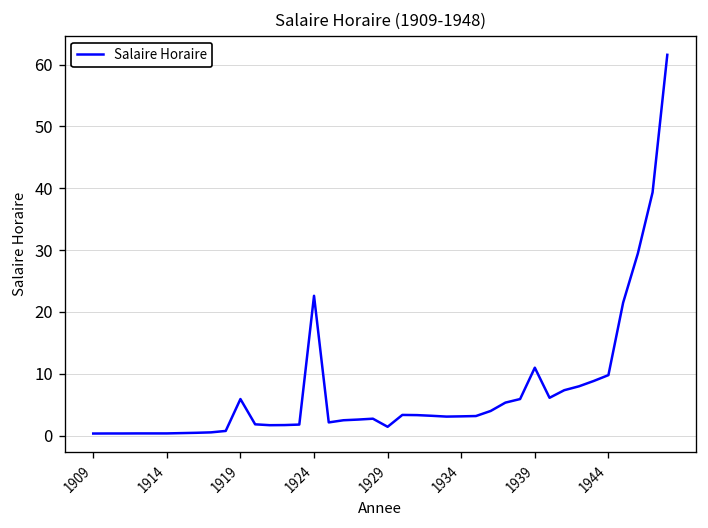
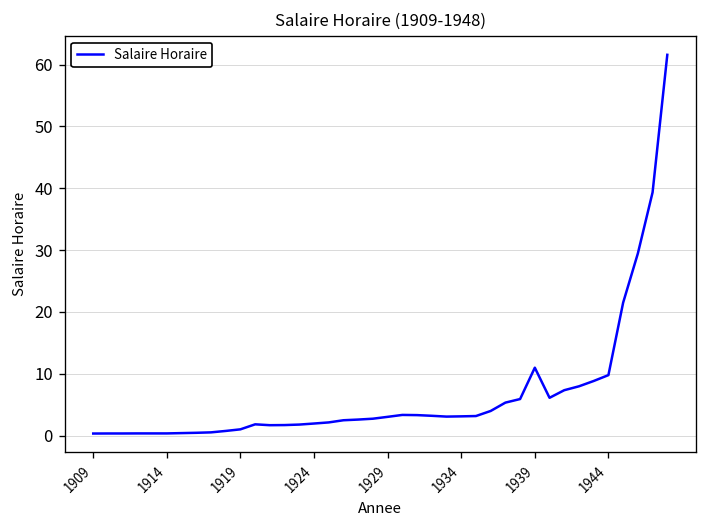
1919: 6 -> 1
1924: 23 -> 2
1929: 1 -> 3
